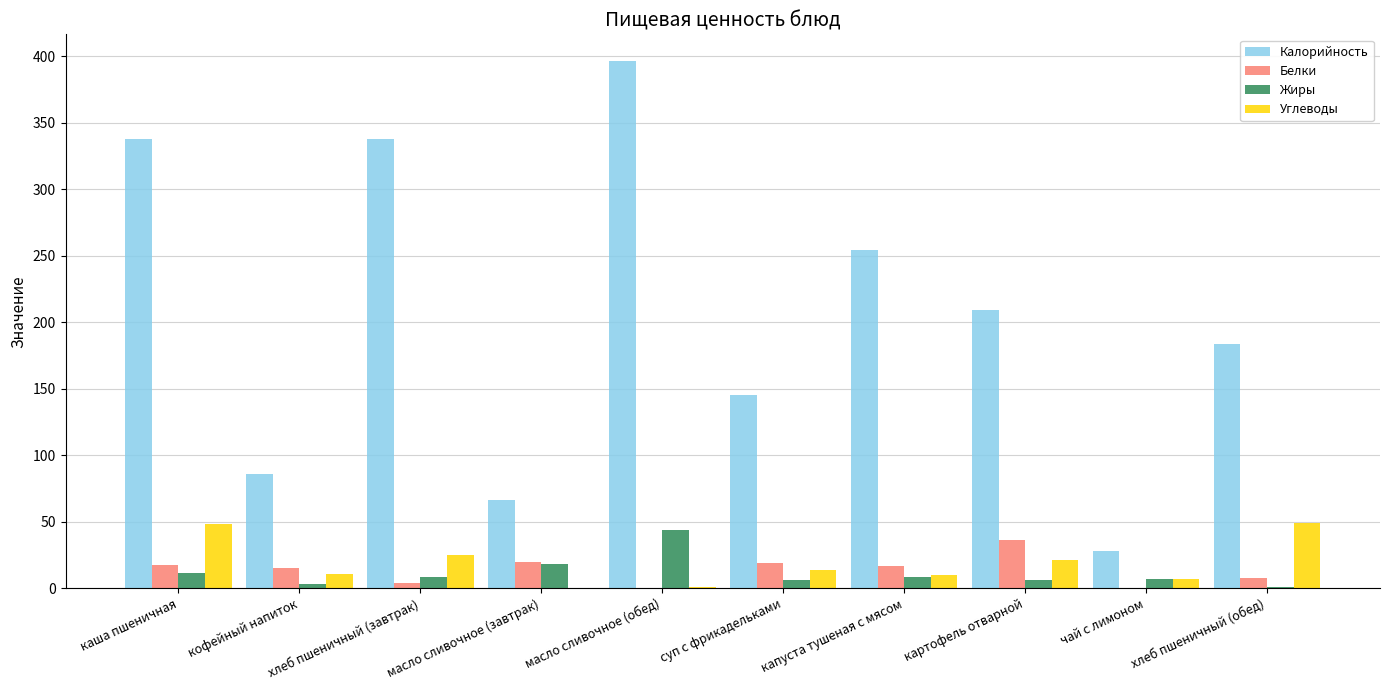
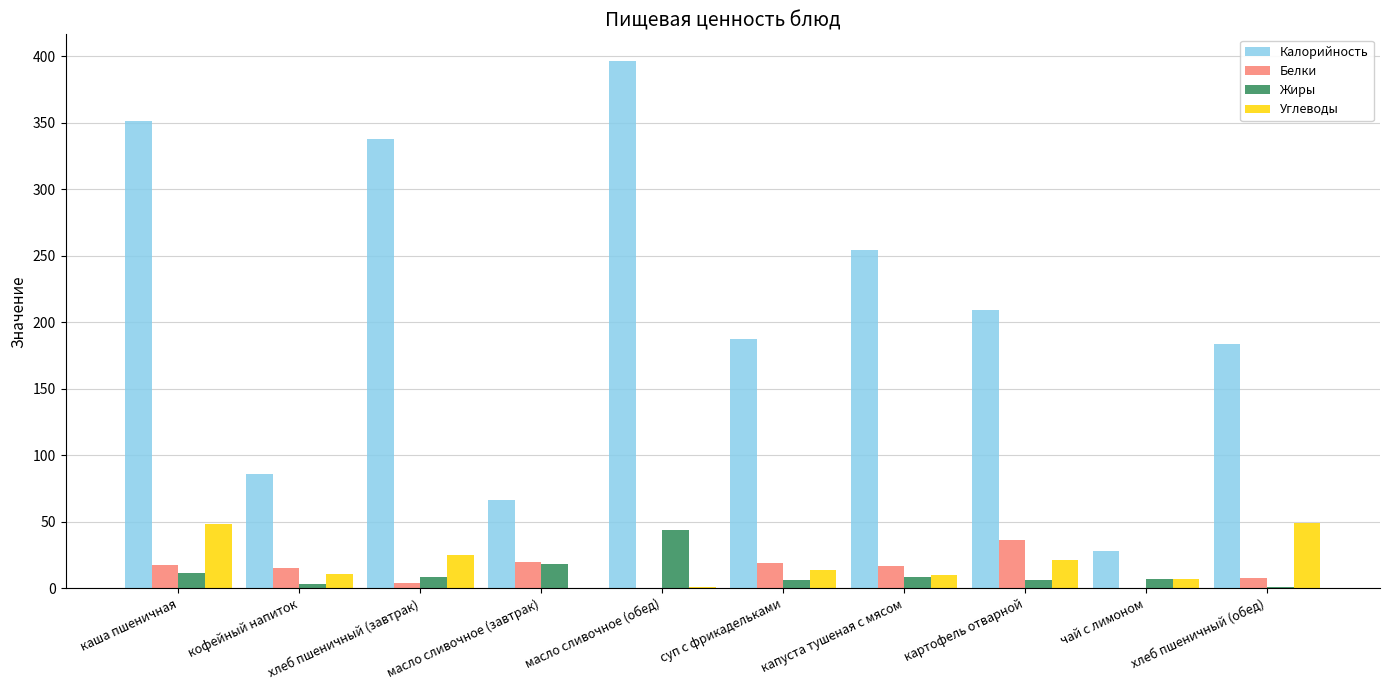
Калорийность, каша пшеничная: 338 -> 351
Калорийность, суп с фрикадельками: 145 -> 187
